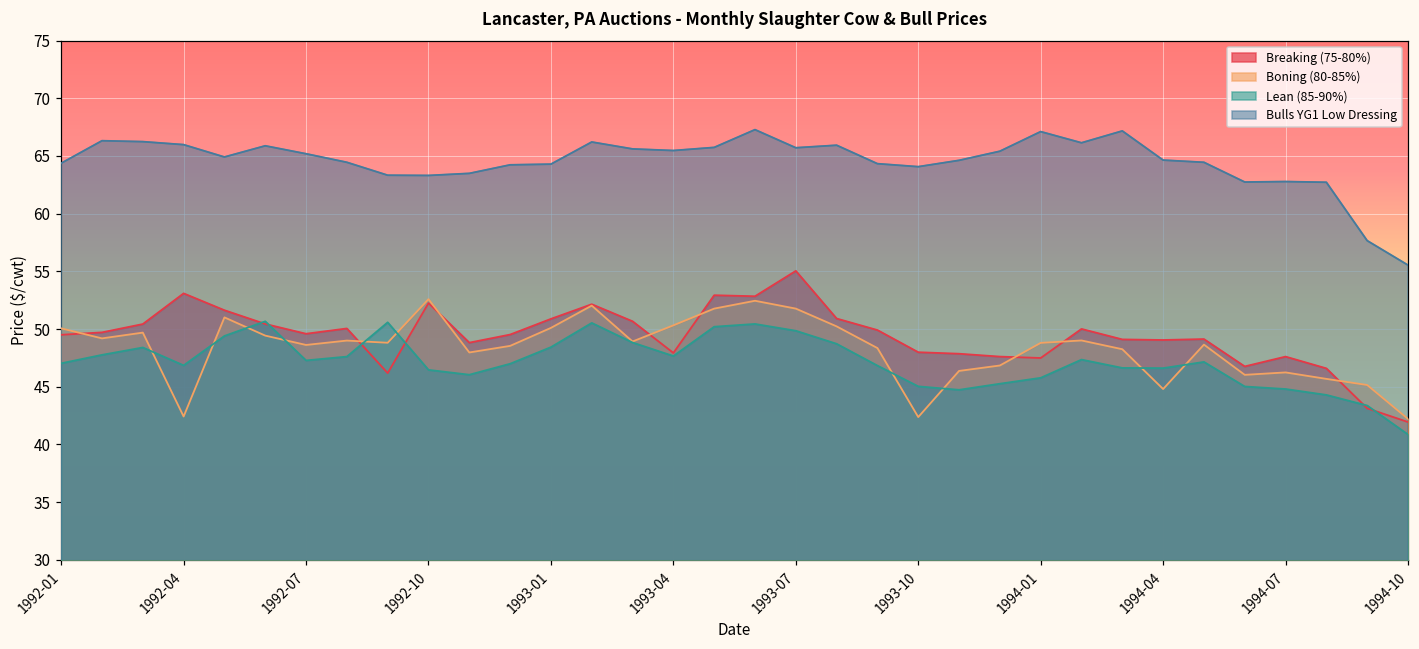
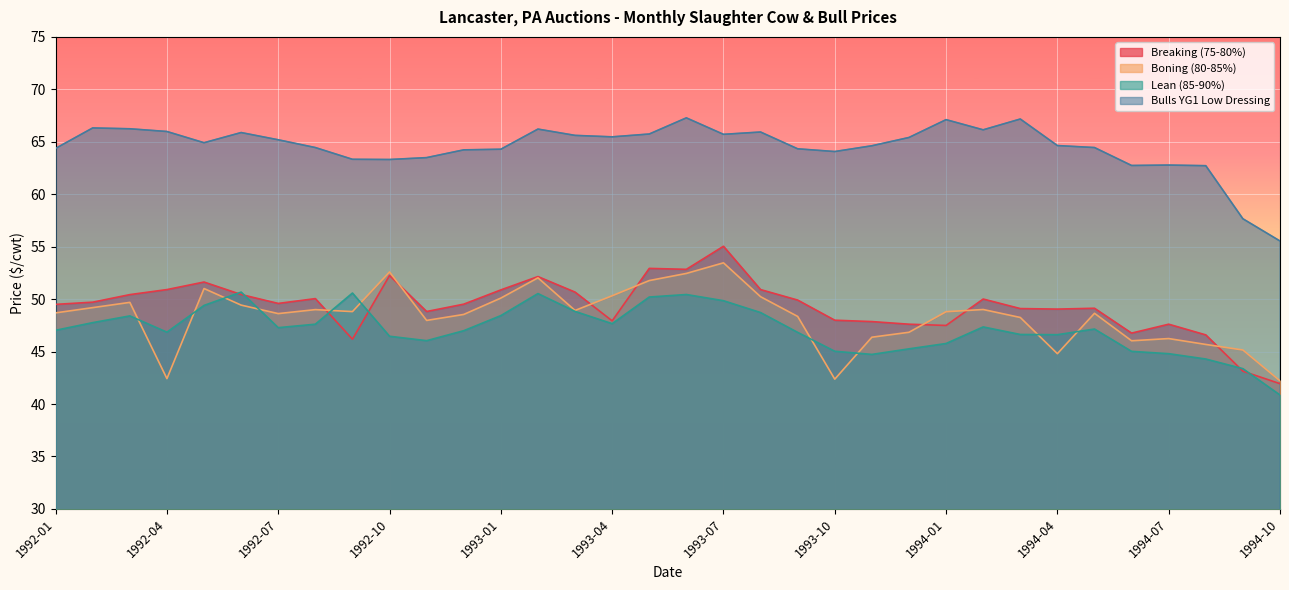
Boning (80-85%), 1992-01: 50.1 -> 48.7
Breaking (75-80%), 1992-04: 53.1 -> 50.9
Boning (80-85%), 1993-07: 51.8 -> 53.5
